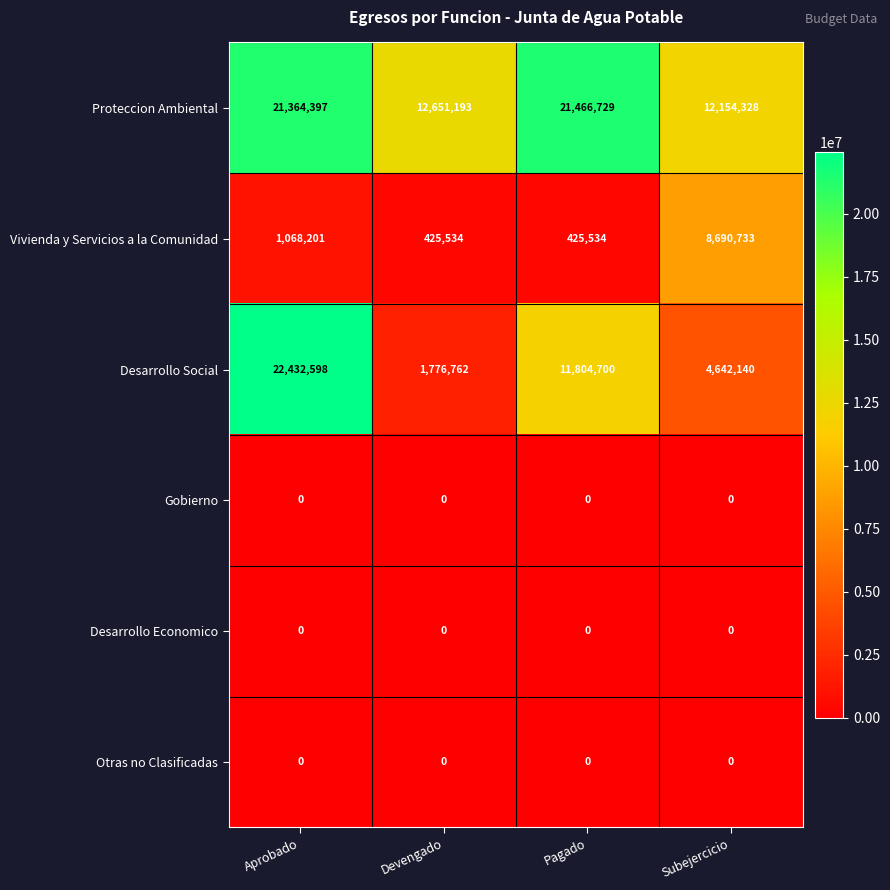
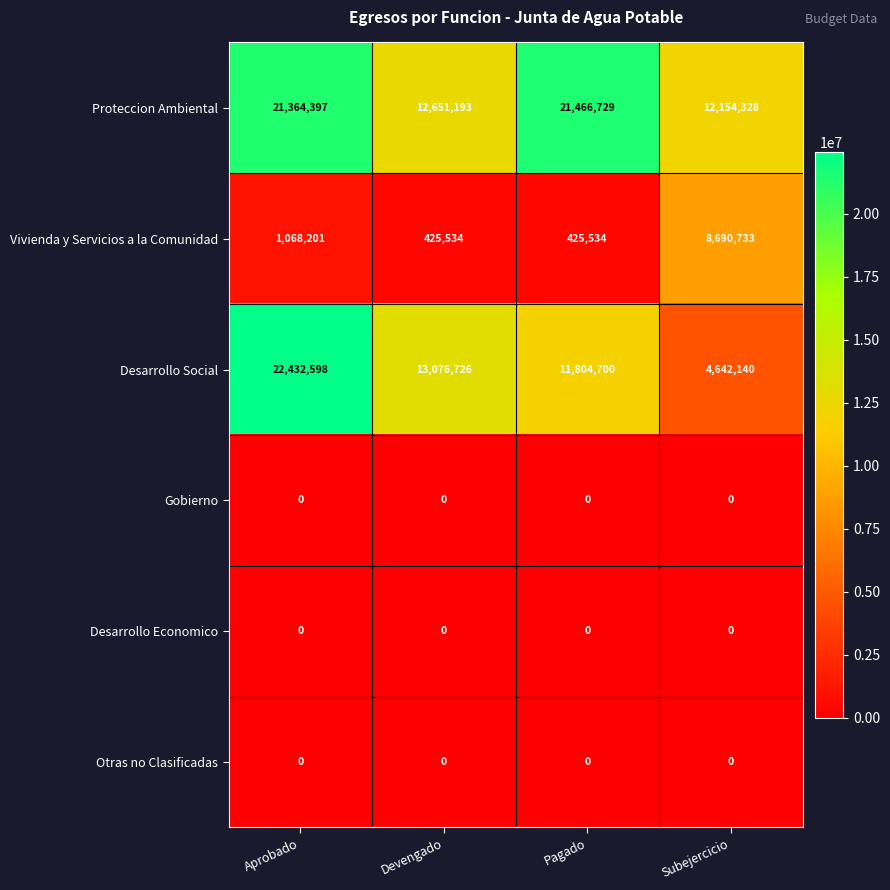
Desarrollo Social, Devengado: 1,776,762 -> 13,076,726
